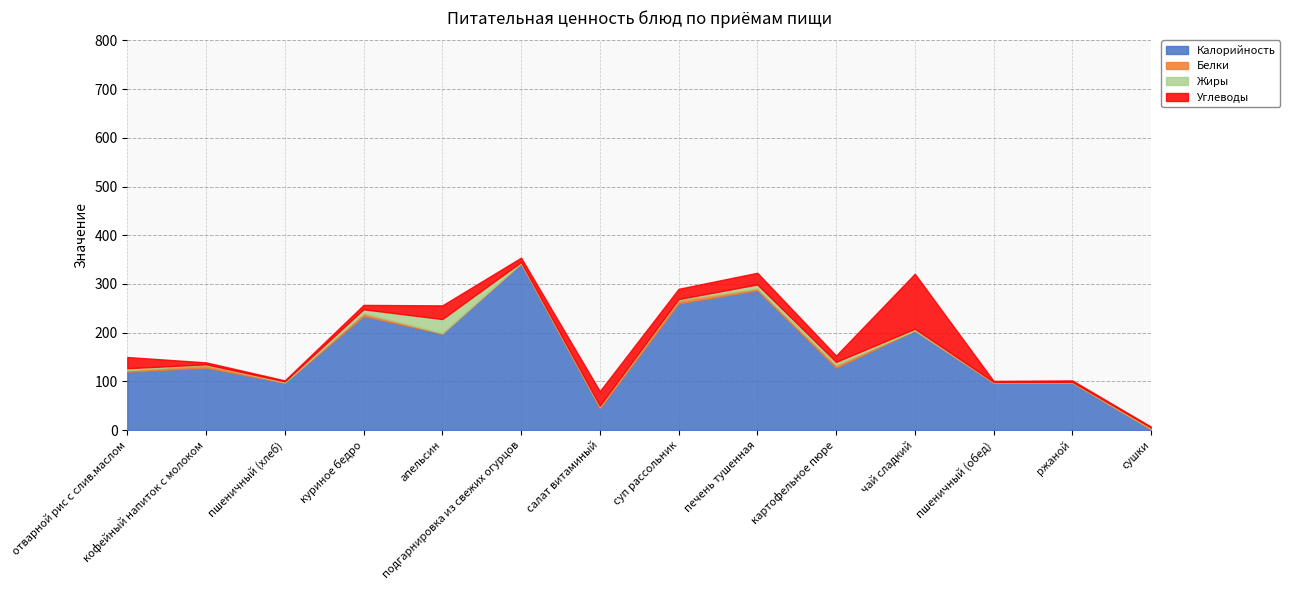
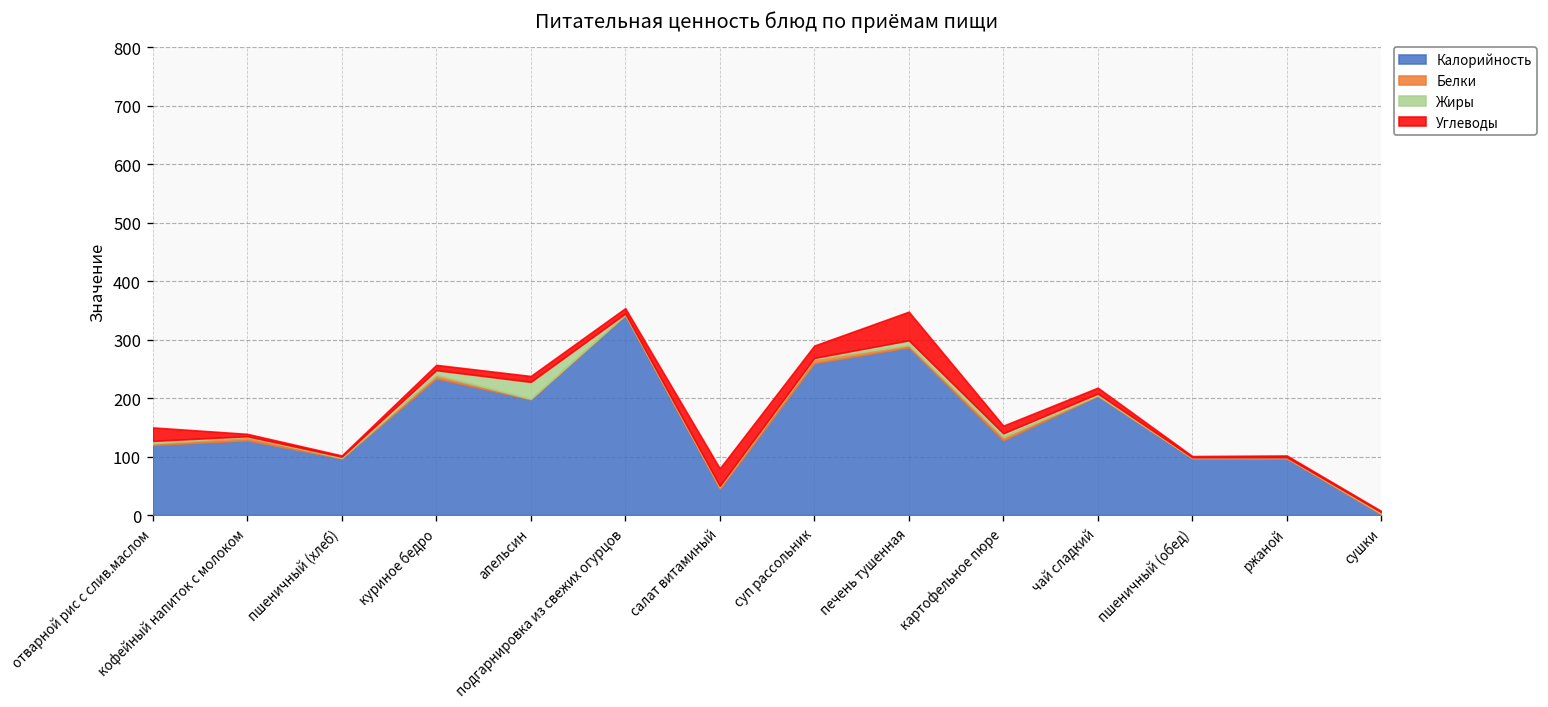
Углеводы, апельсин: 30 -> 10
Углеводы, печень тушенная: 20 -> 50
Углеводы, чай сладкий: 110 -> 10
